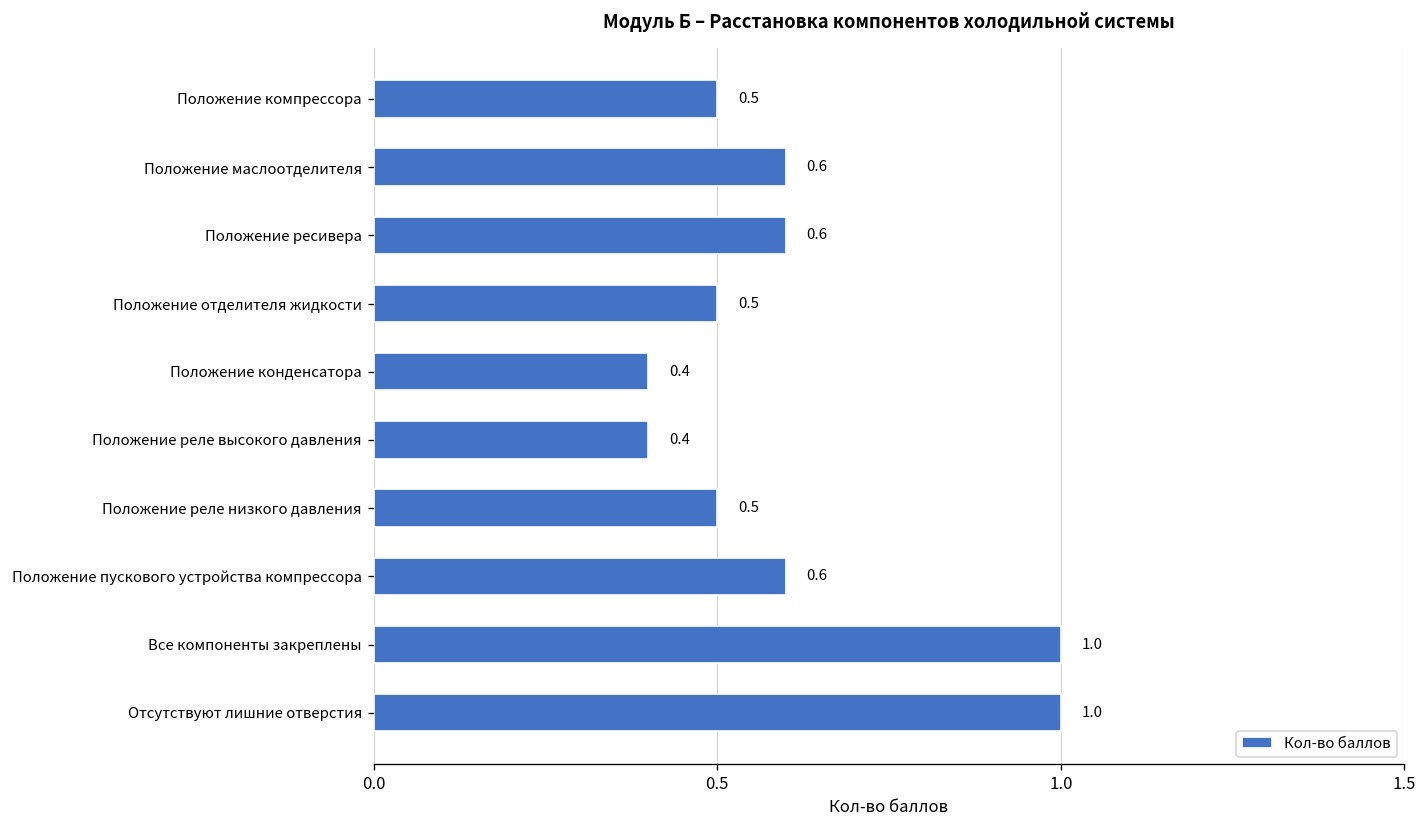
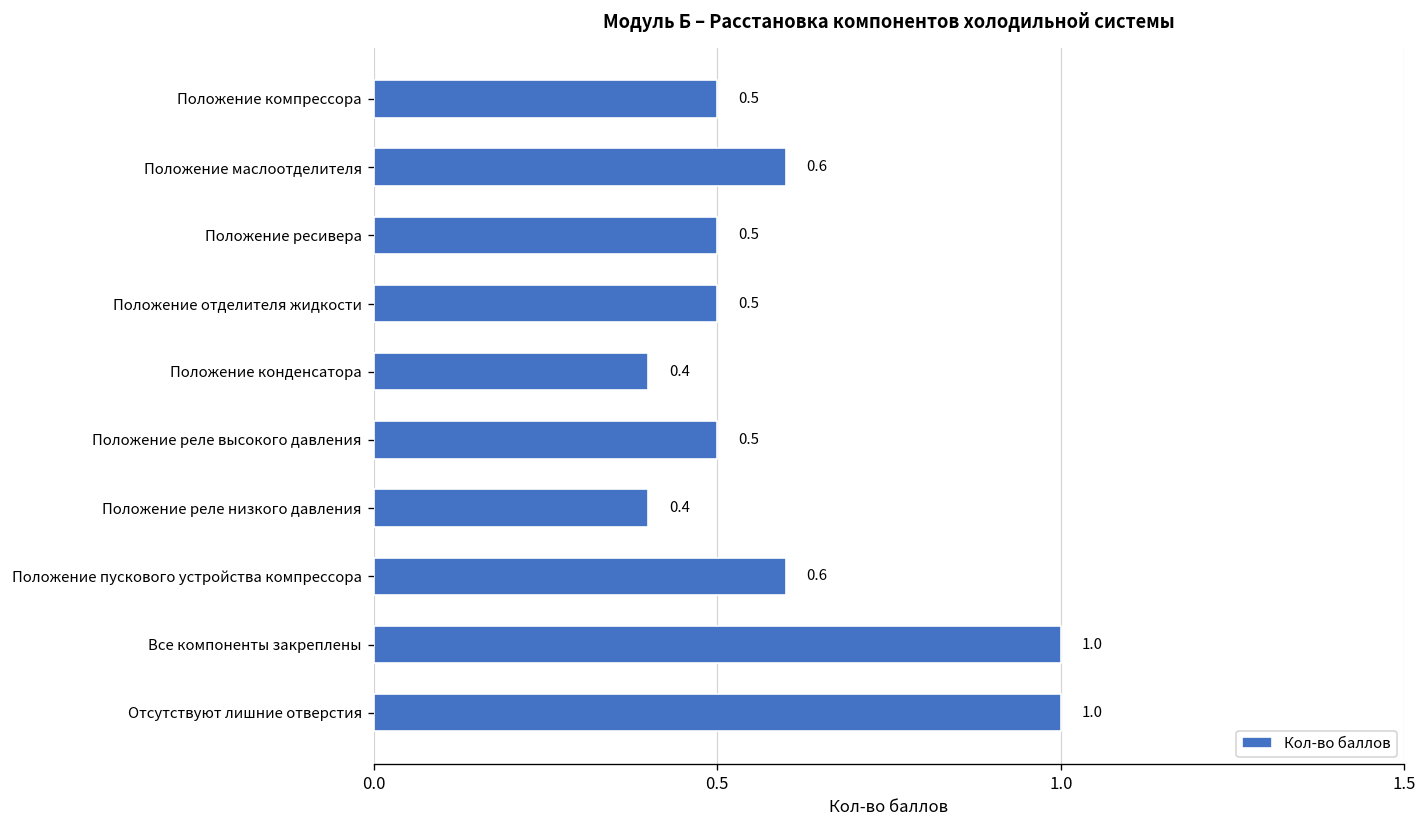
Положение ресивера: 0.6 -> 0.5
Положение реле высокого давления: 0.4 -> 0.5
Положение реле низкого давления: 0.5 -> 0.4
